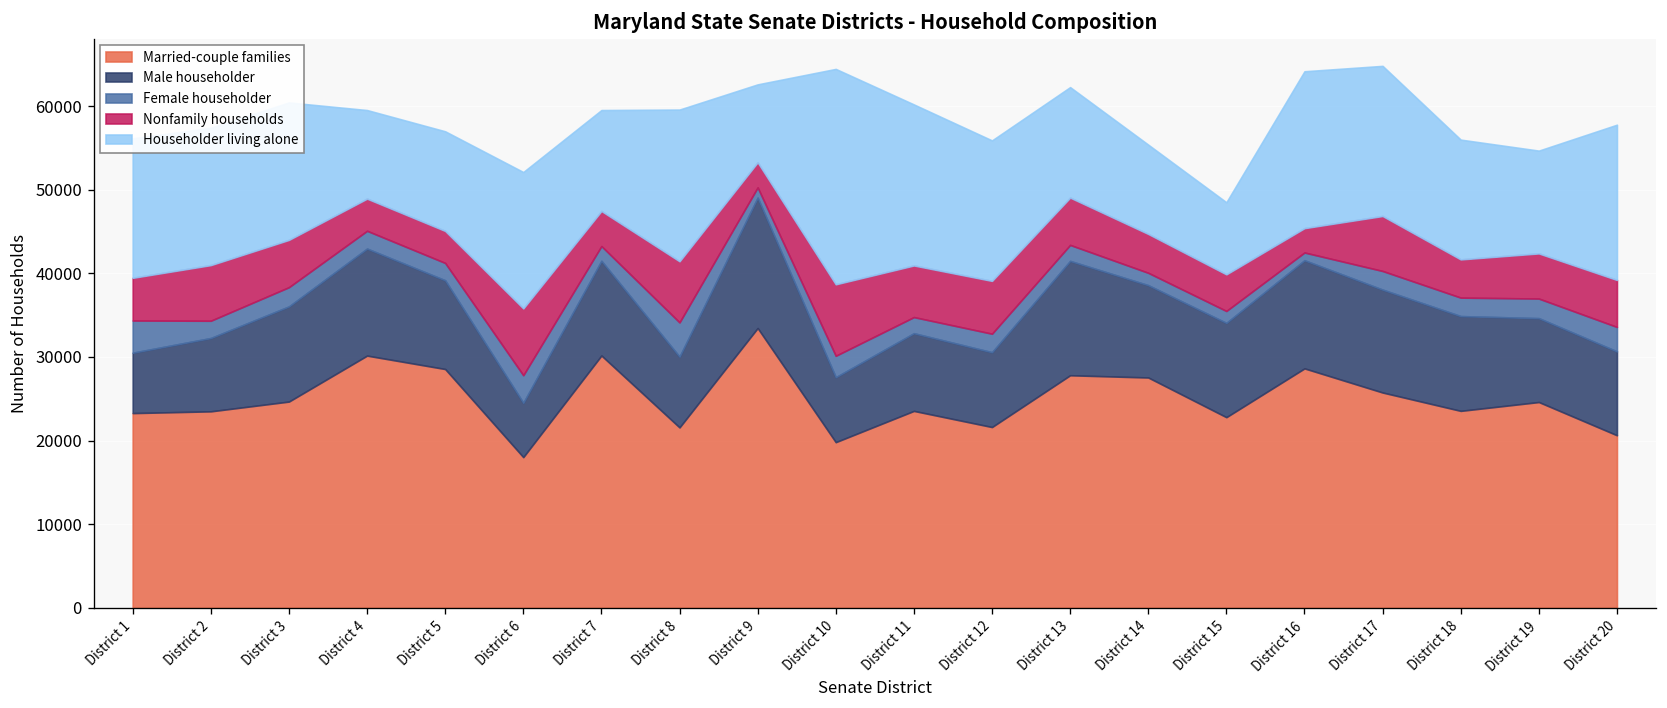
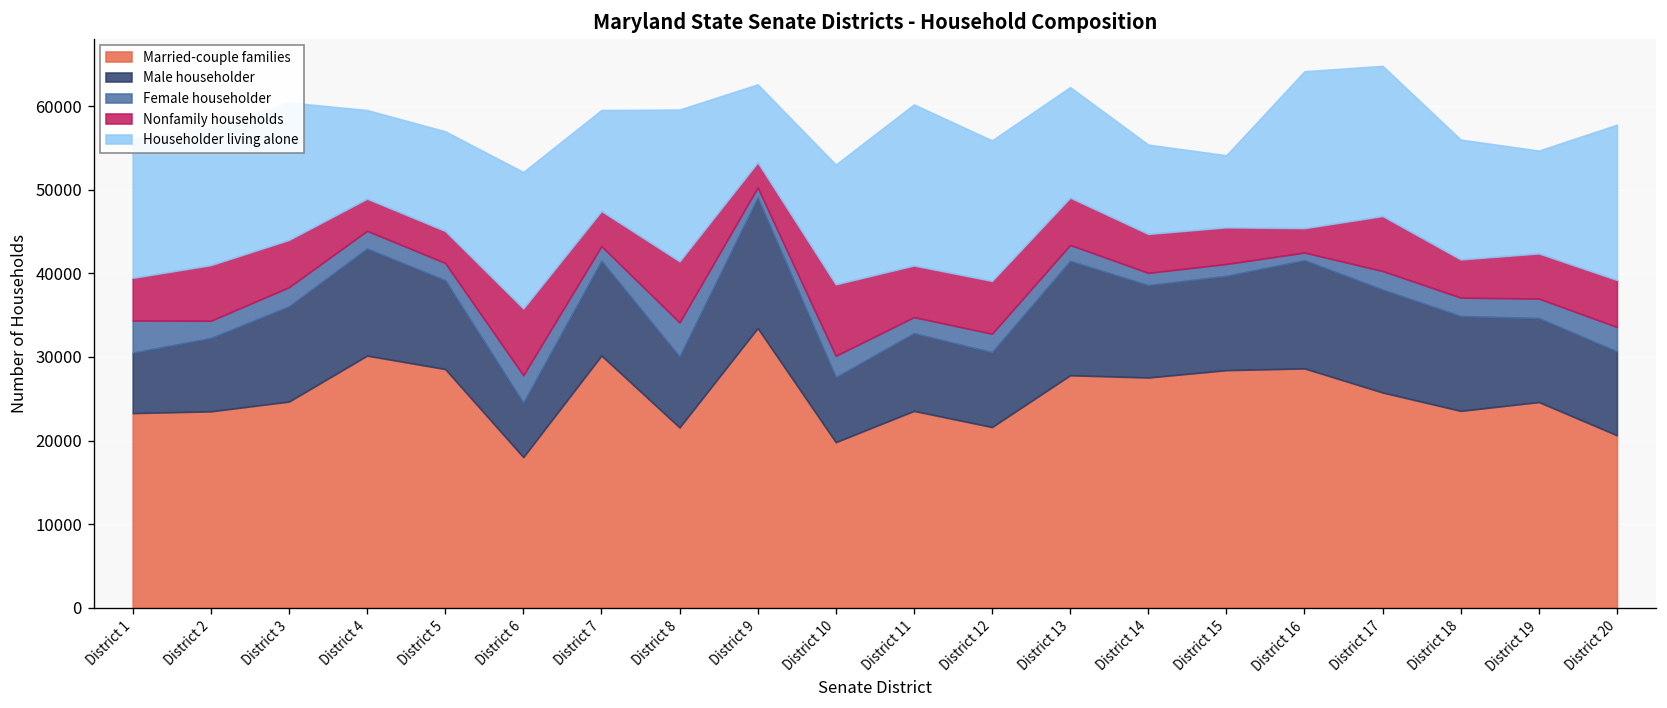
Householder living alone, District 10: 26000 -> 14000
Married-couple families, District 15: 23000 -> 28000
